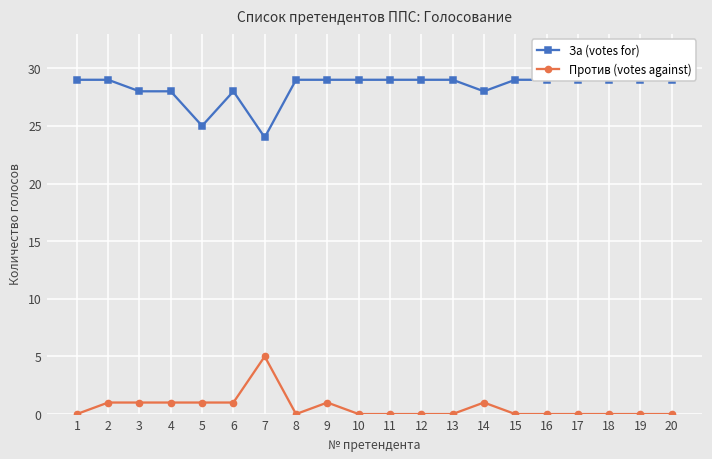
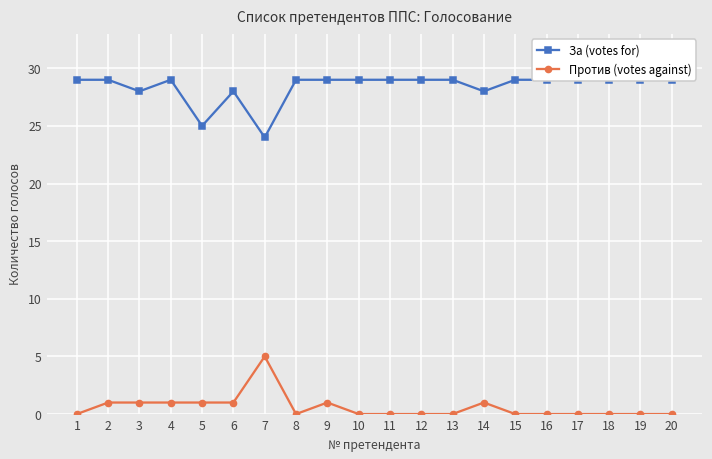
За (votes for), 4: 28 -> 29
